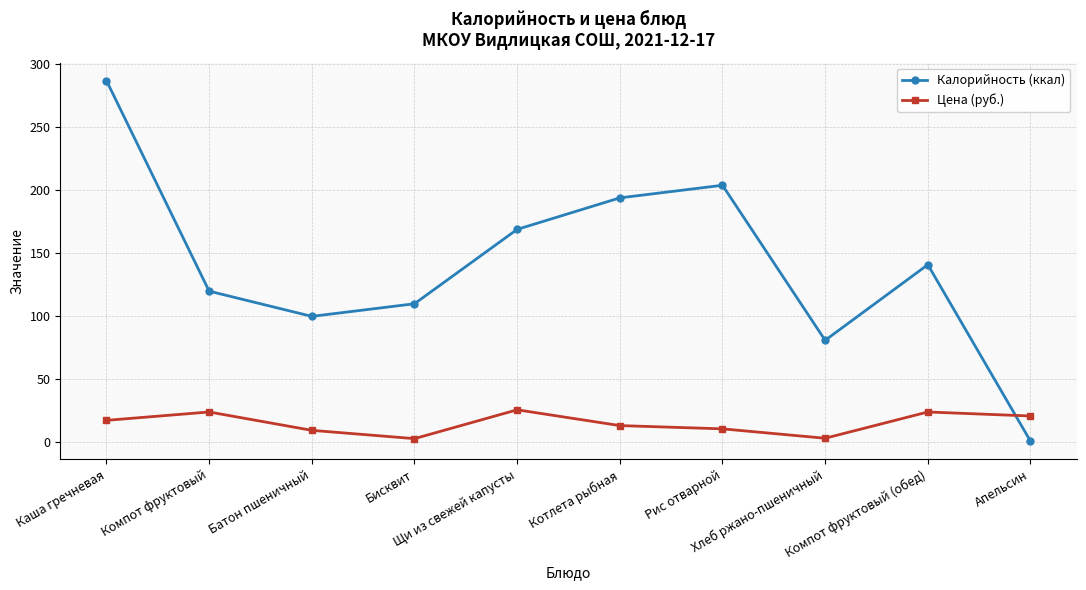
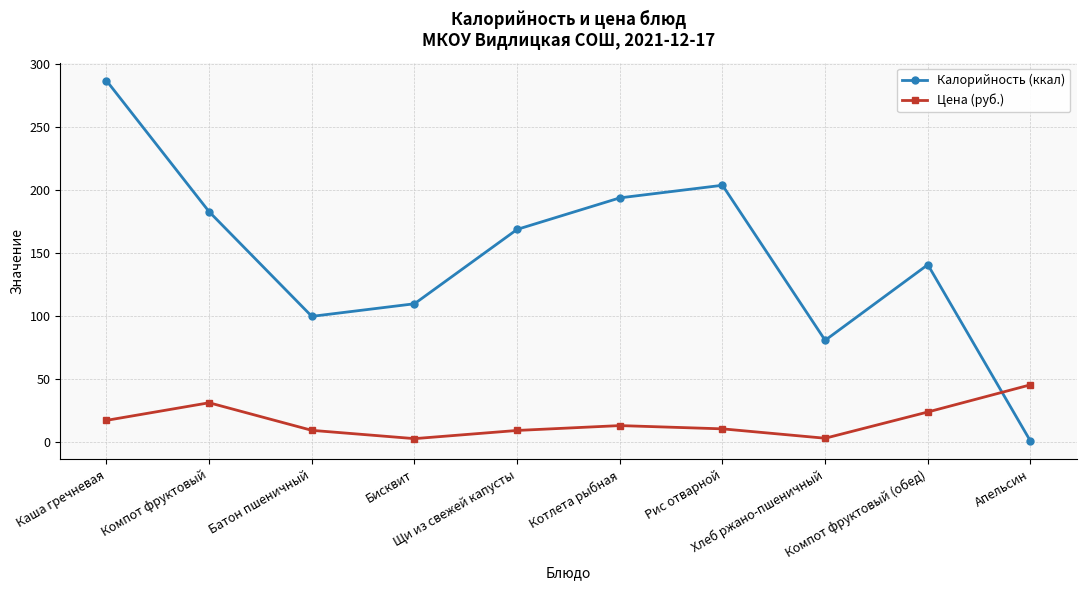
Калорийность (ккал), Компот фруктовый: 120 -> 183
Цена (руб.), Компот фруктовый: 24 -> 31
Цена (руб.), Щи из свежей капусты: 26 -> 9
Цена (руб.), Апельсин: 21 -> 46
